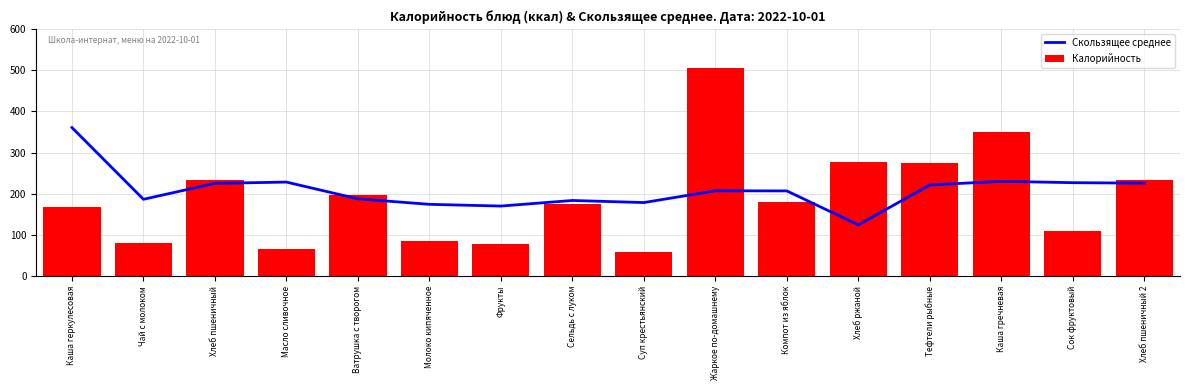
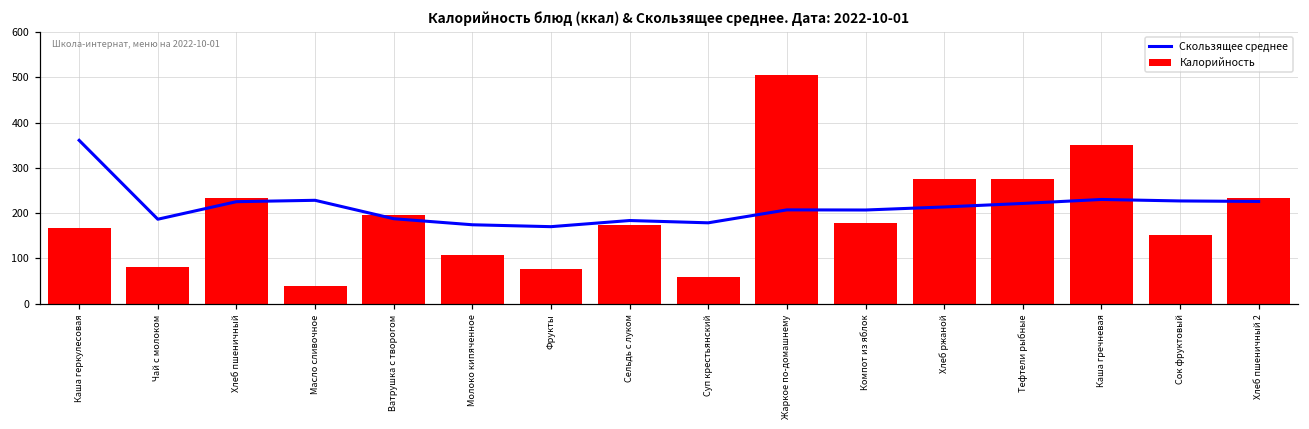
Калорийность, Масло сливочное: 70 -> 40
Калорийность, Молоко кипяченное: 80 -> 110
Скользящее среднее, Хлеб ржаной: 120 -> 210
Калорийность, Сок фруктовый: 110 -> 150
